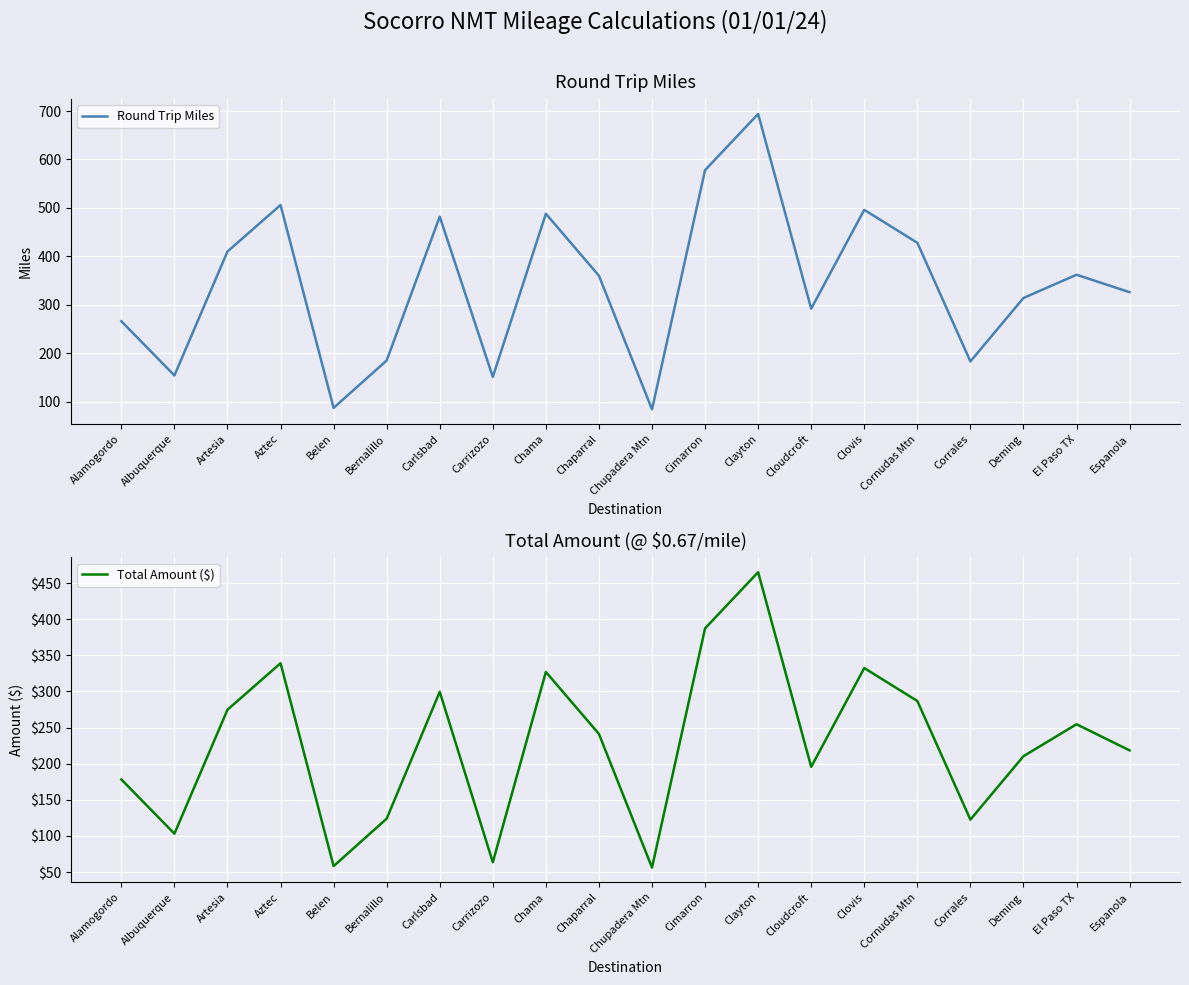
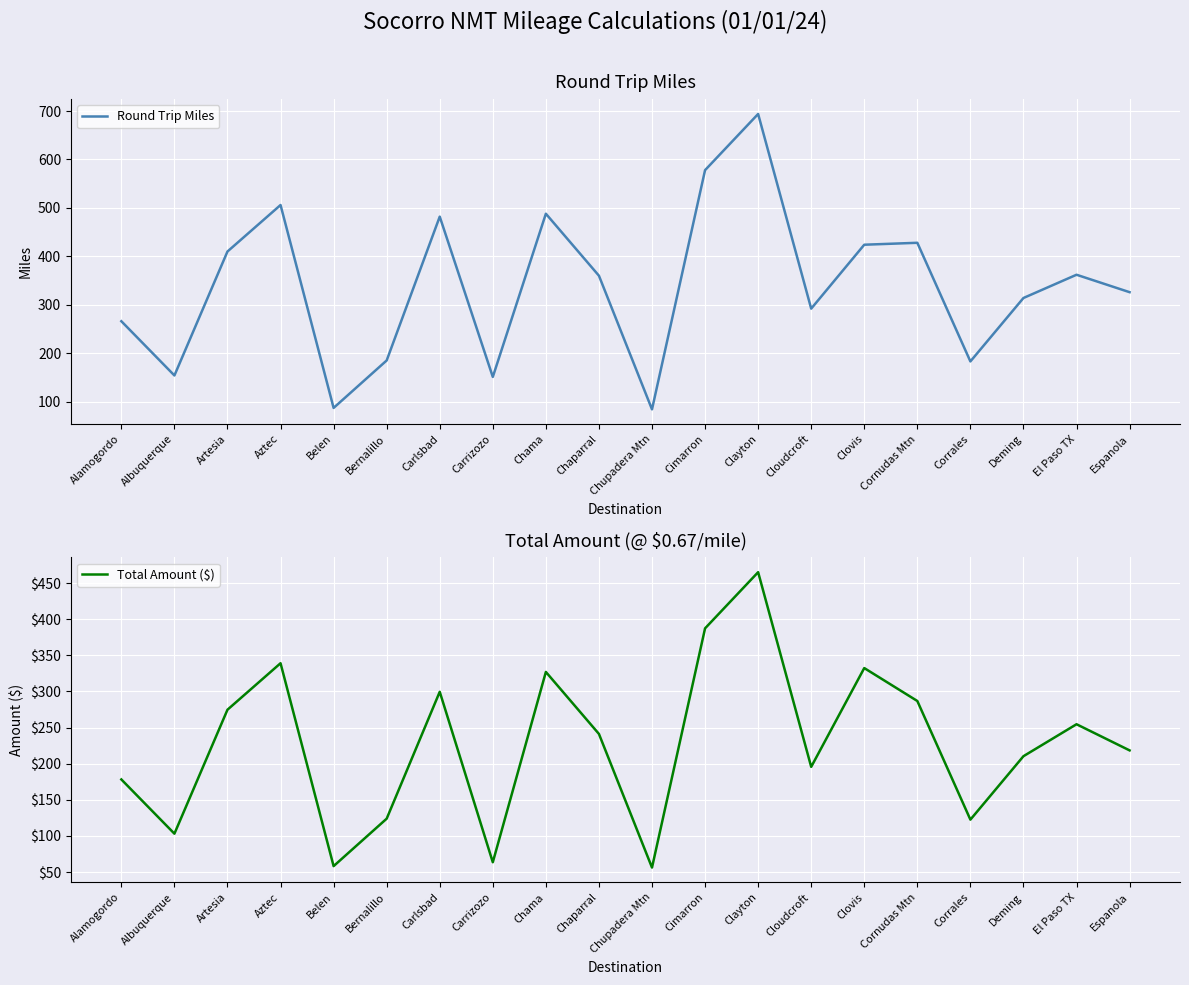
Round Trip Miles, Clovis: 500 -> 420
